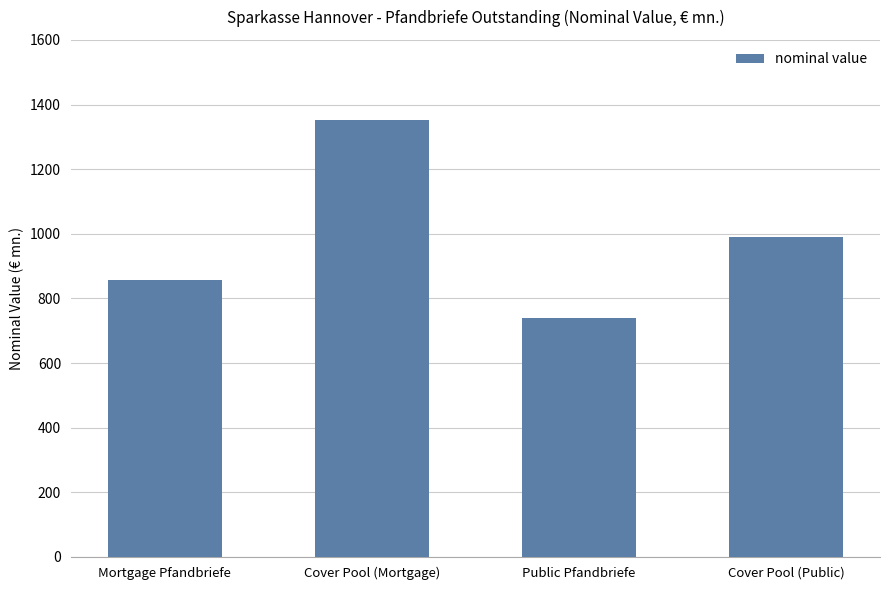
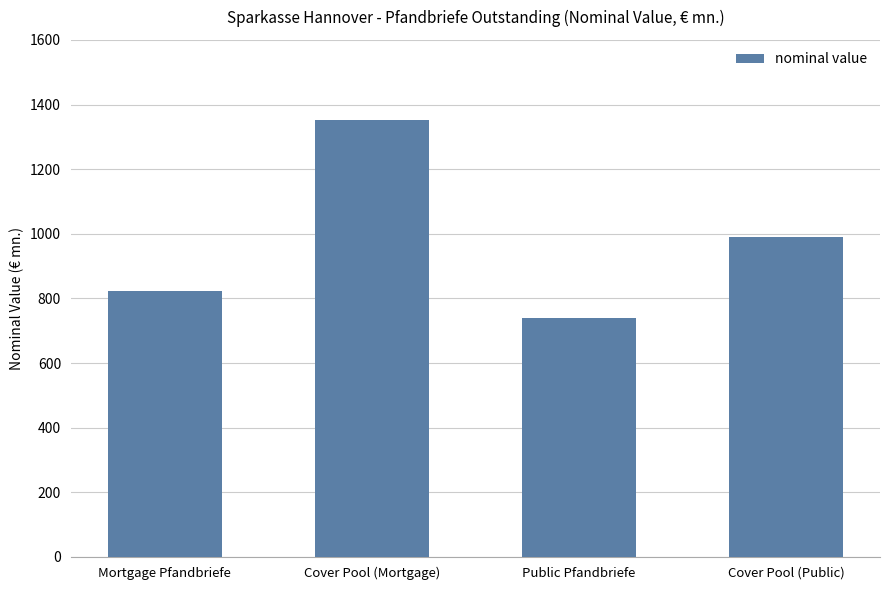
Mortgage Pfandbriefe: 860 -> 820
